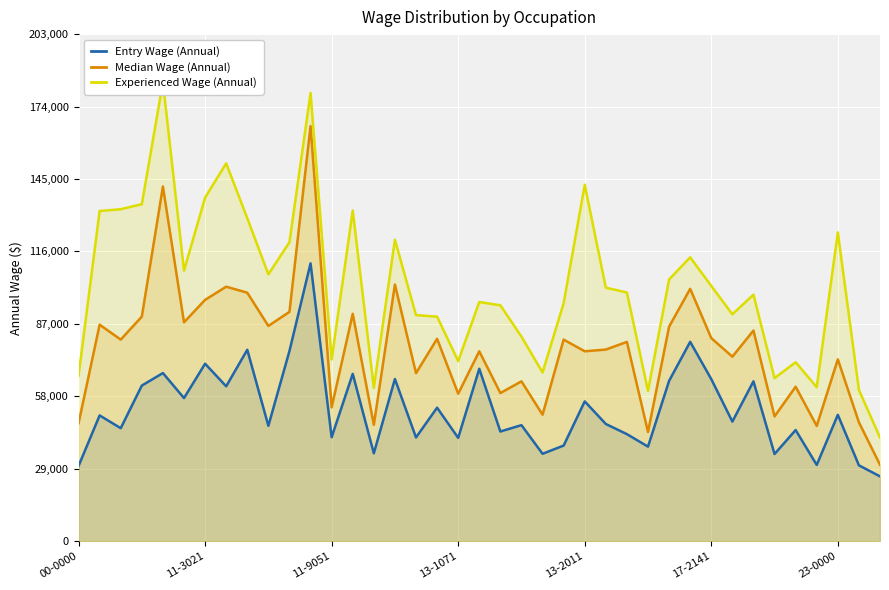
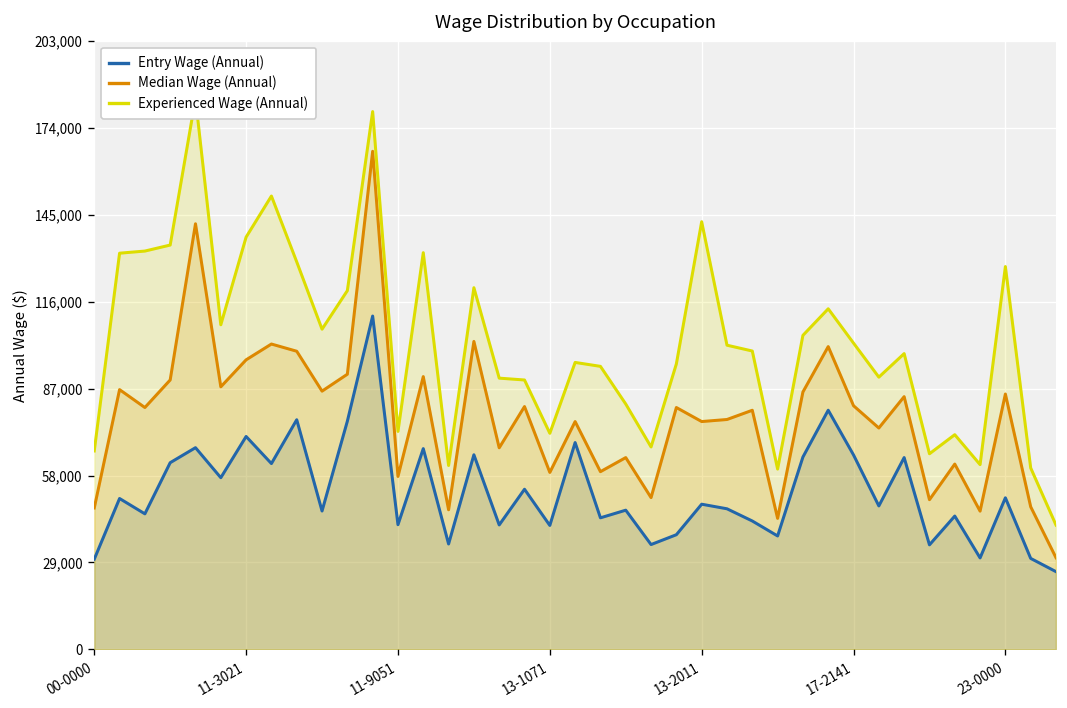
Median Wage (Annual), 11-9051: 54,000 -> 58,000
Entry Wage (Annual), 13-2011: 56,000 -> 48,000
Median Wage (Annual), 23-0000: 73,000 -> 85,000
Experienced Wage (Annual), 23-0000: 124,000 -> 128,000
